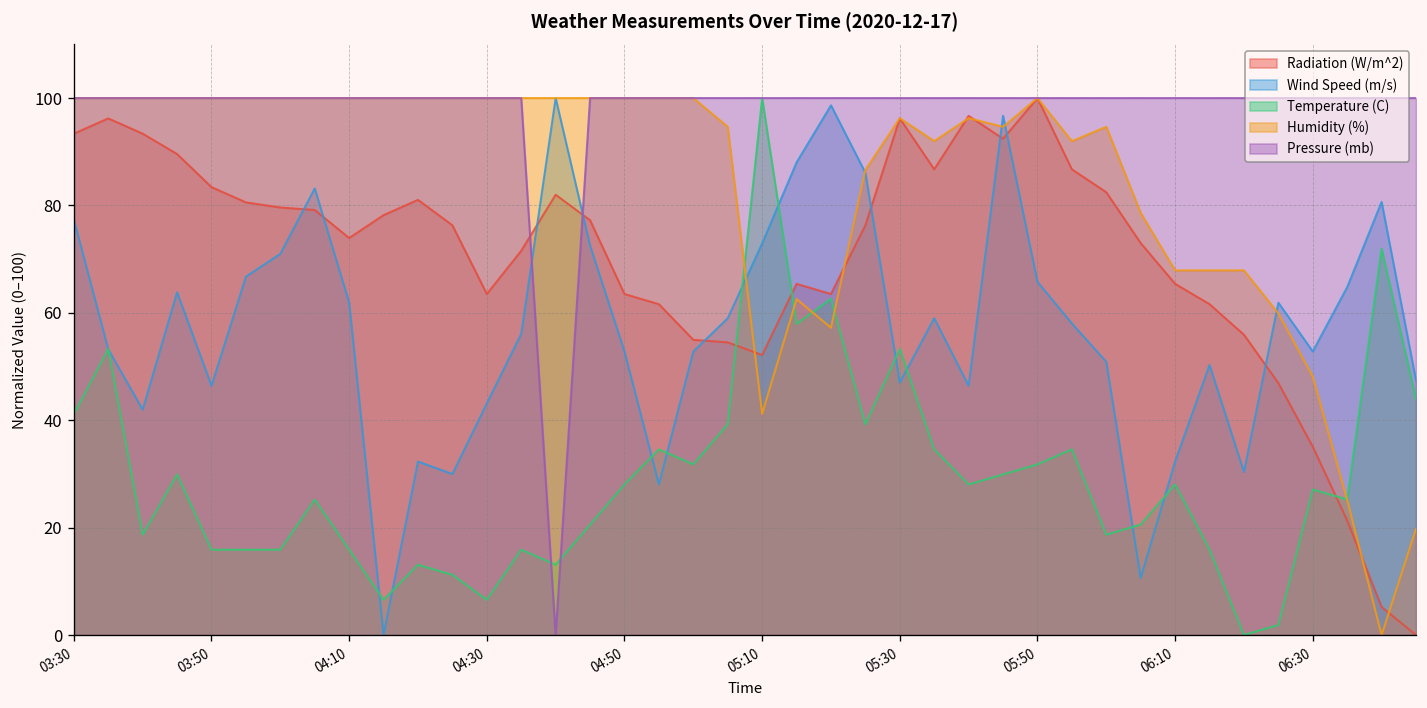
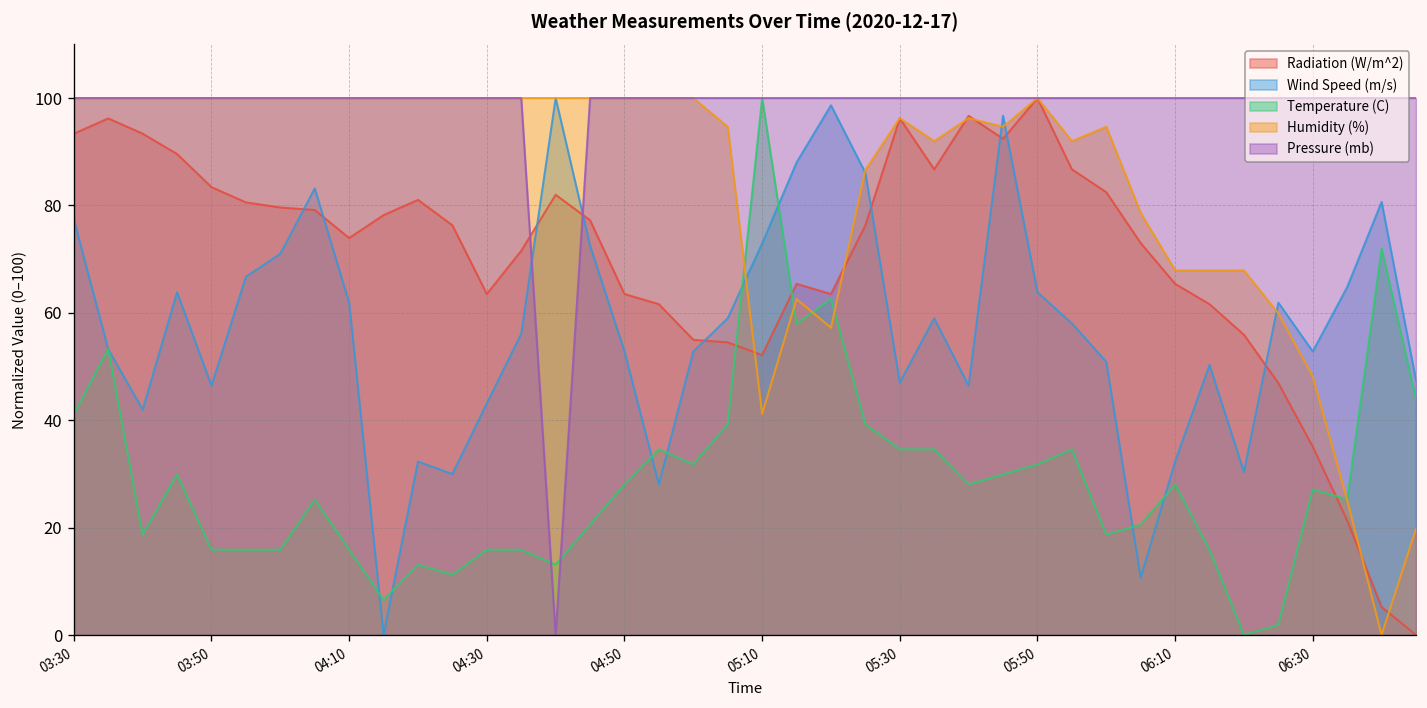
Temperature (C), 04:30: 7 -> 16
Temperature (C), 05:30: 53 -> 35
Wind Speed (m/s), 05:50: 66 -> 64
